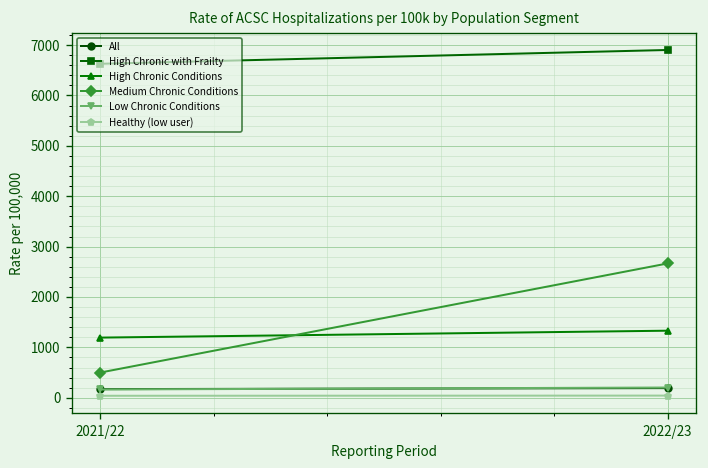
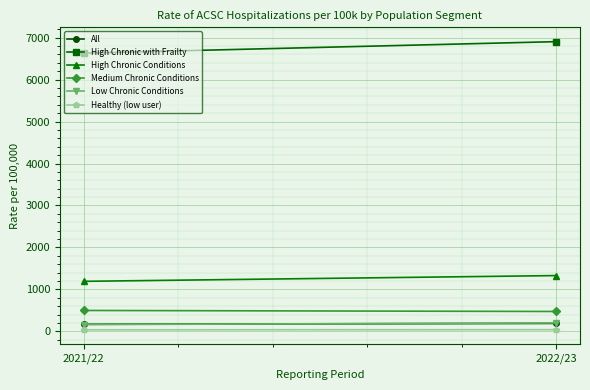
Medium Chronic Conditions, 2022/23: 2700 -> 500
